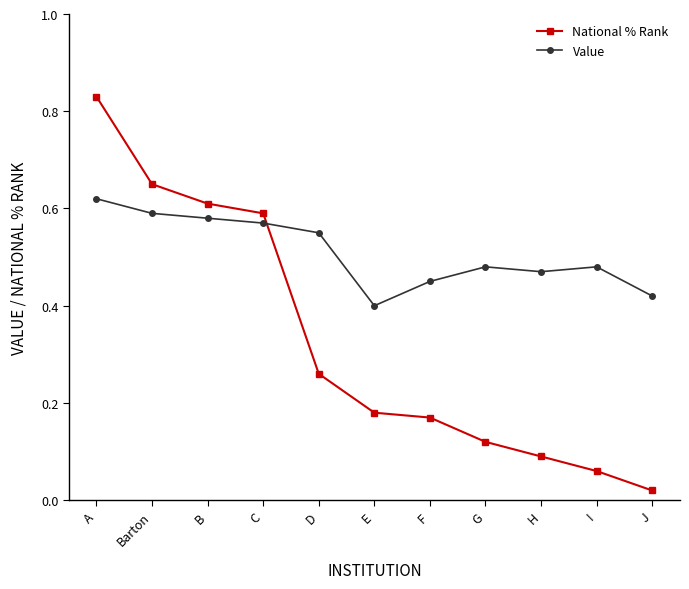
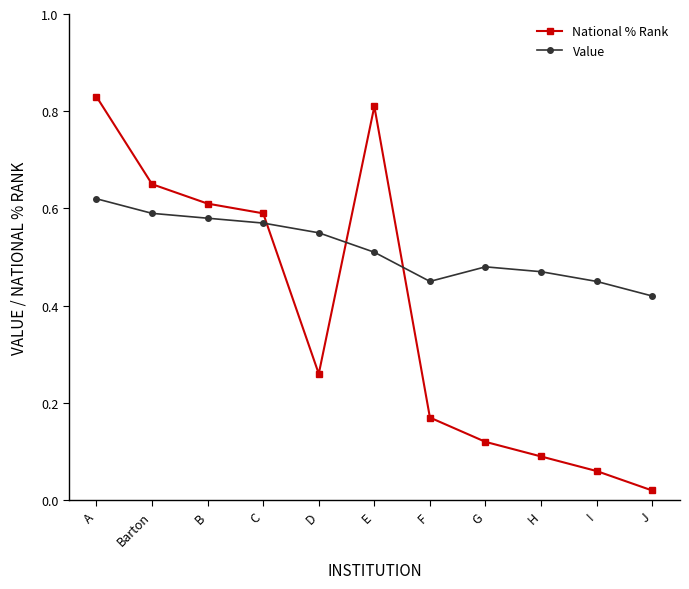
National % Rank, E: 0.18 -> 0.81
Value, E: 0.40 -> 0.51
Value, I: 0.48 -> 0.45
